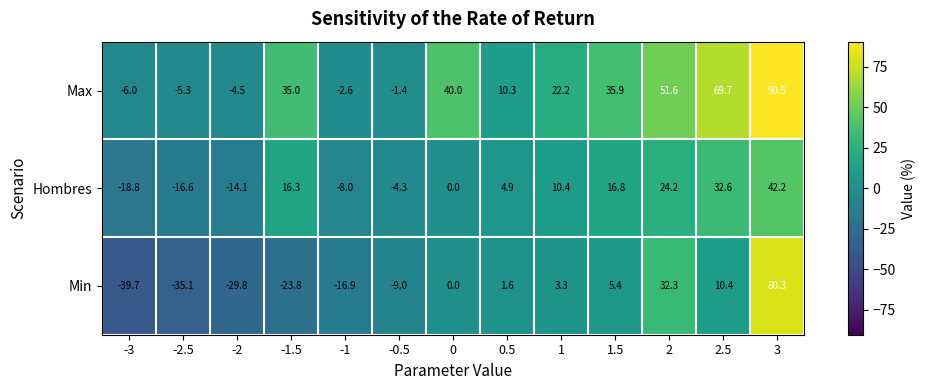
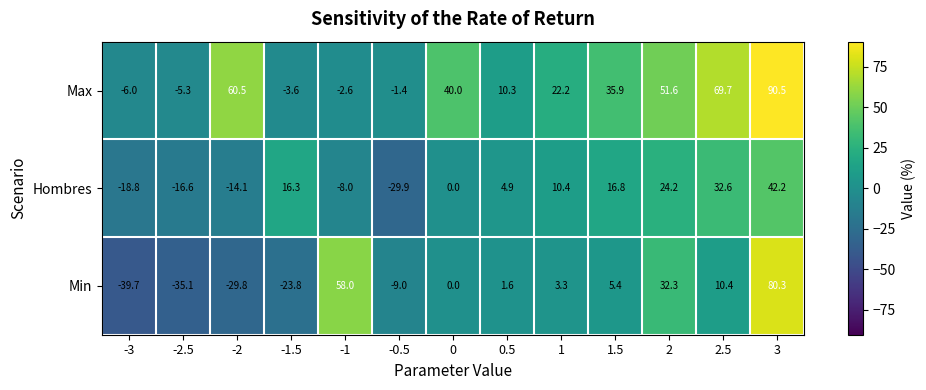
Max, -2: -4.5 -> 60.5
Max, -1.5: 35.0 -> -3.6
Hombres, -0.5: -4.3 -> -29.9
Min, -1: -16.9 -> 58.0
